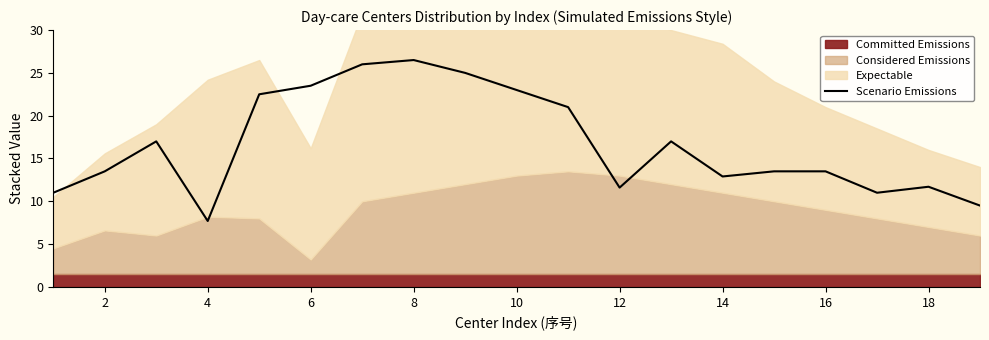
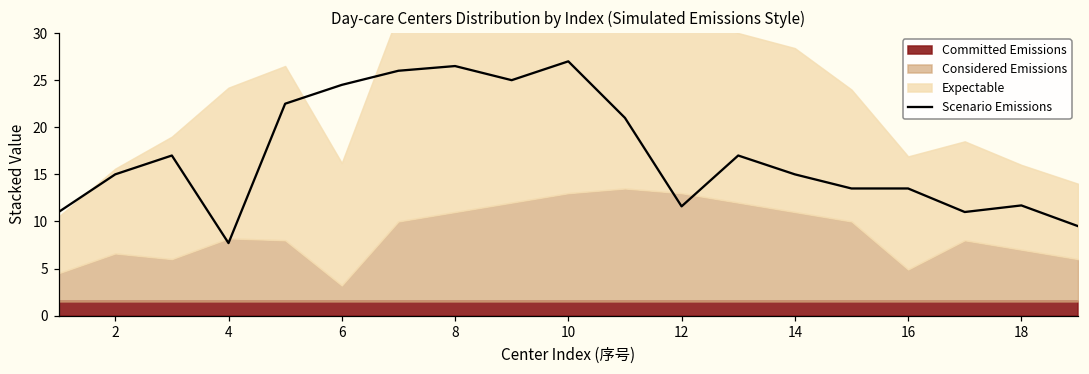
Scenario Emissions, 2: 14 -> 15
Scenario Emissions, 6: 24 -> 25
Scenario Emissions, 10: 23 -> 27
Scenario Emissions, 14: 13 -> 15
Considered Emissions, 16: 8 -> 3
